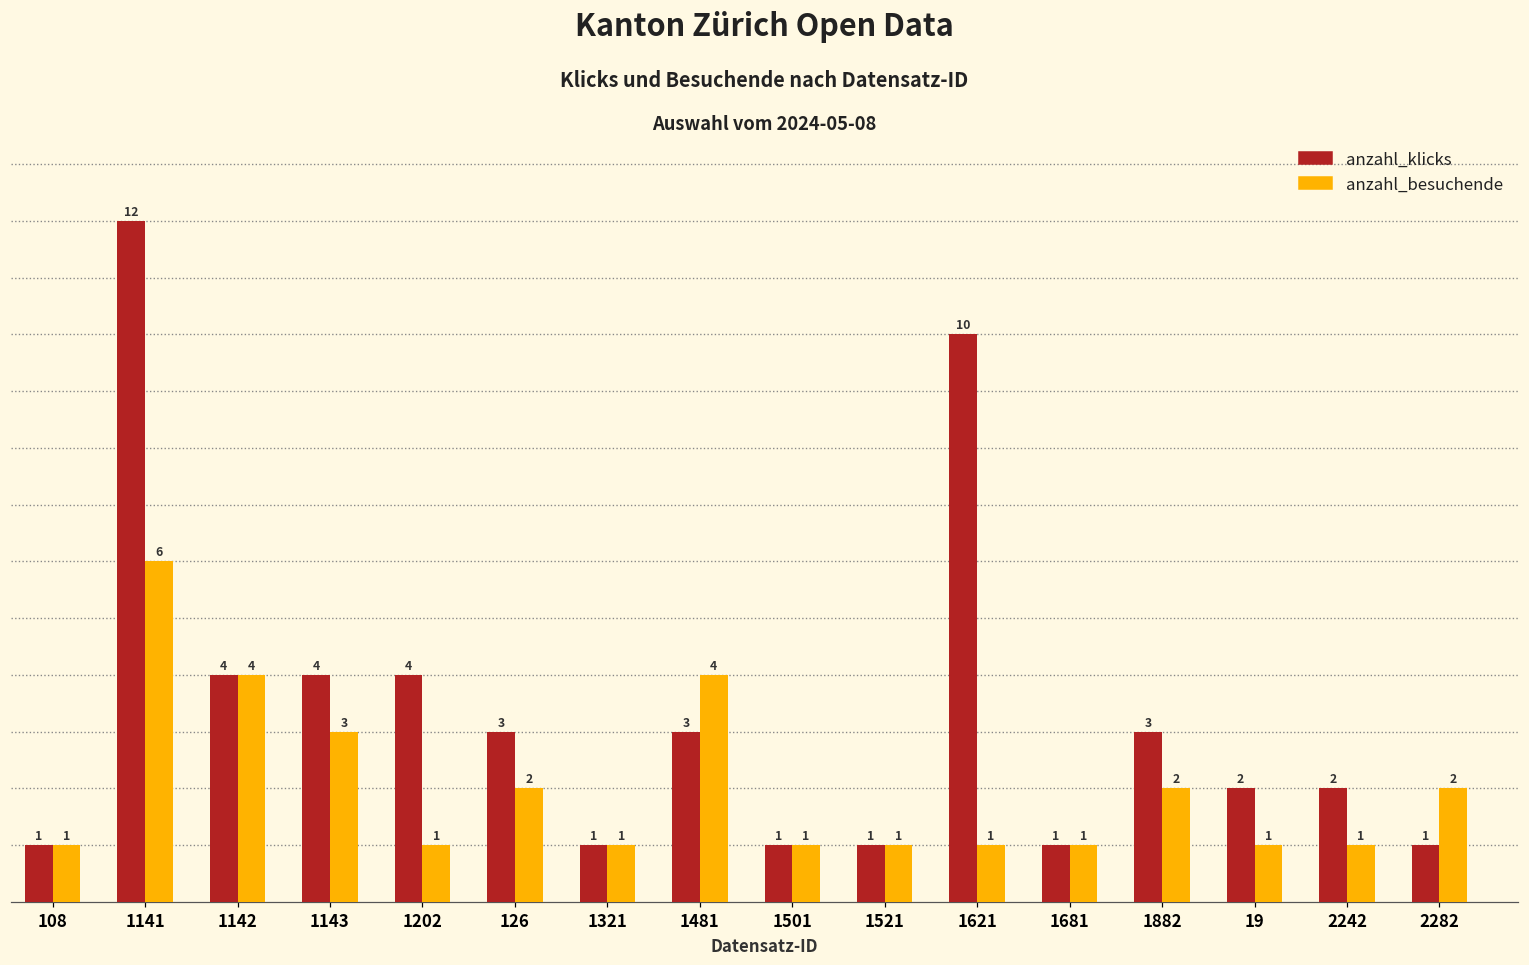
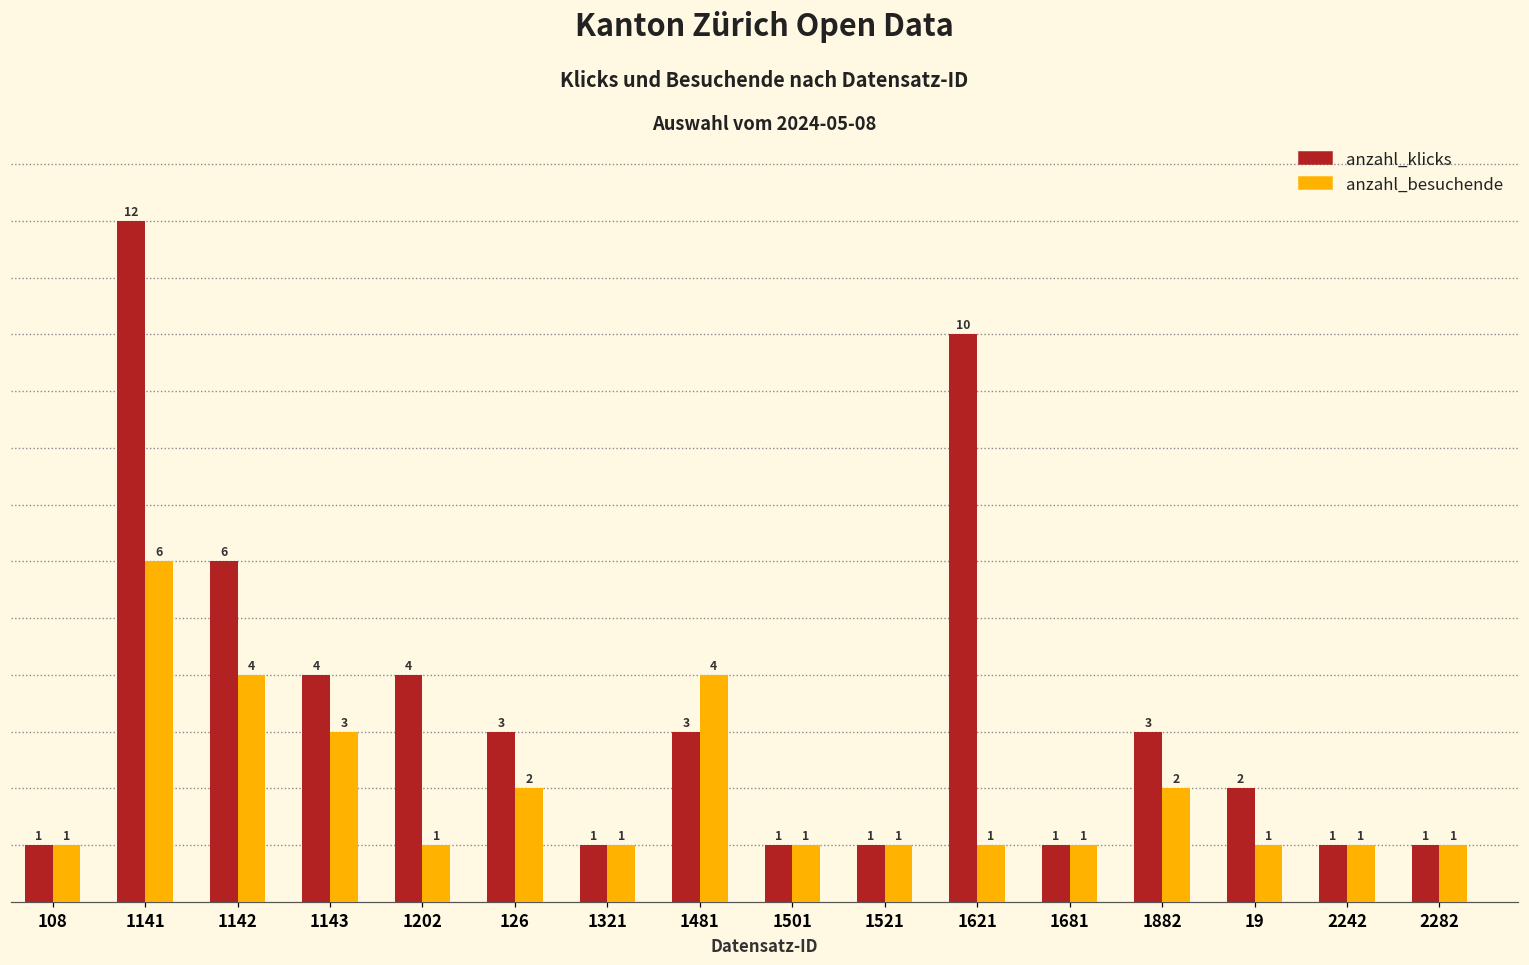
anzahl_klicks, 1142: 4 -> 6
anzahl_klicks, 2242: 2 -> 1
anzahl_besuchende, 2282: 2 -> 1
